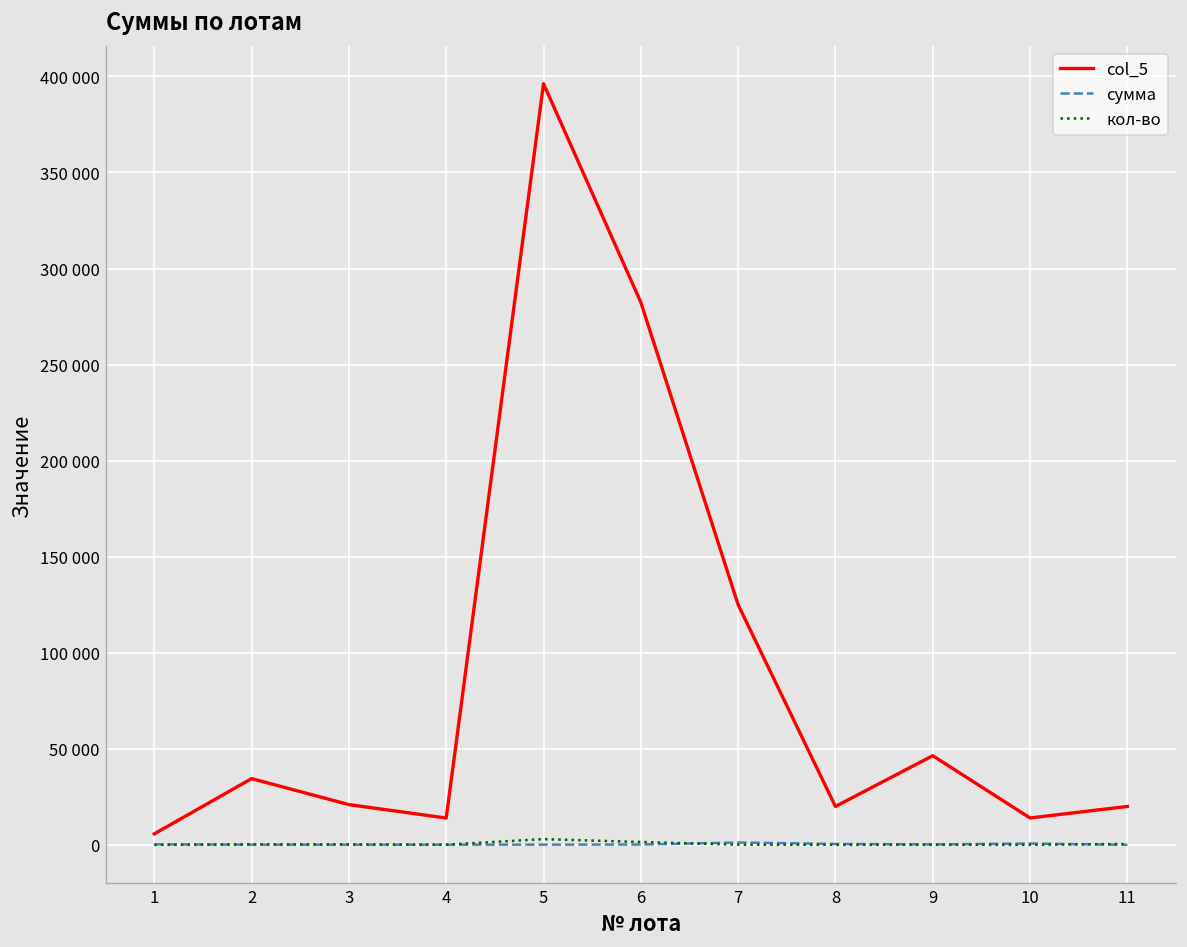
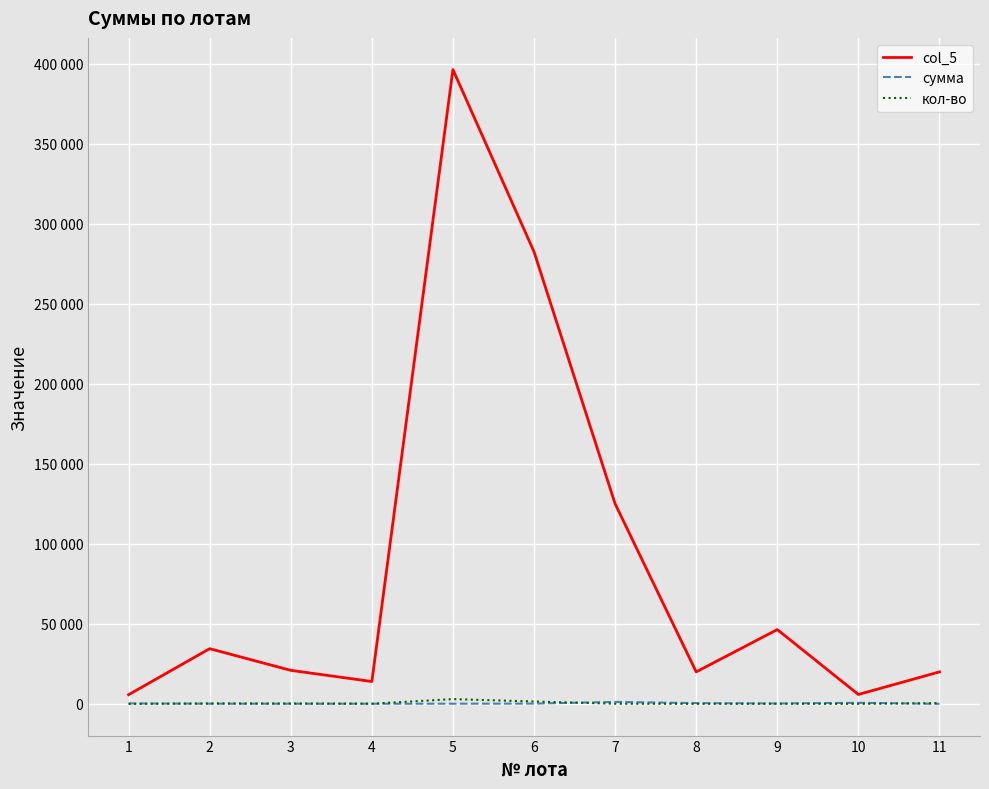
col_5, 10: 14000 -> 6000
